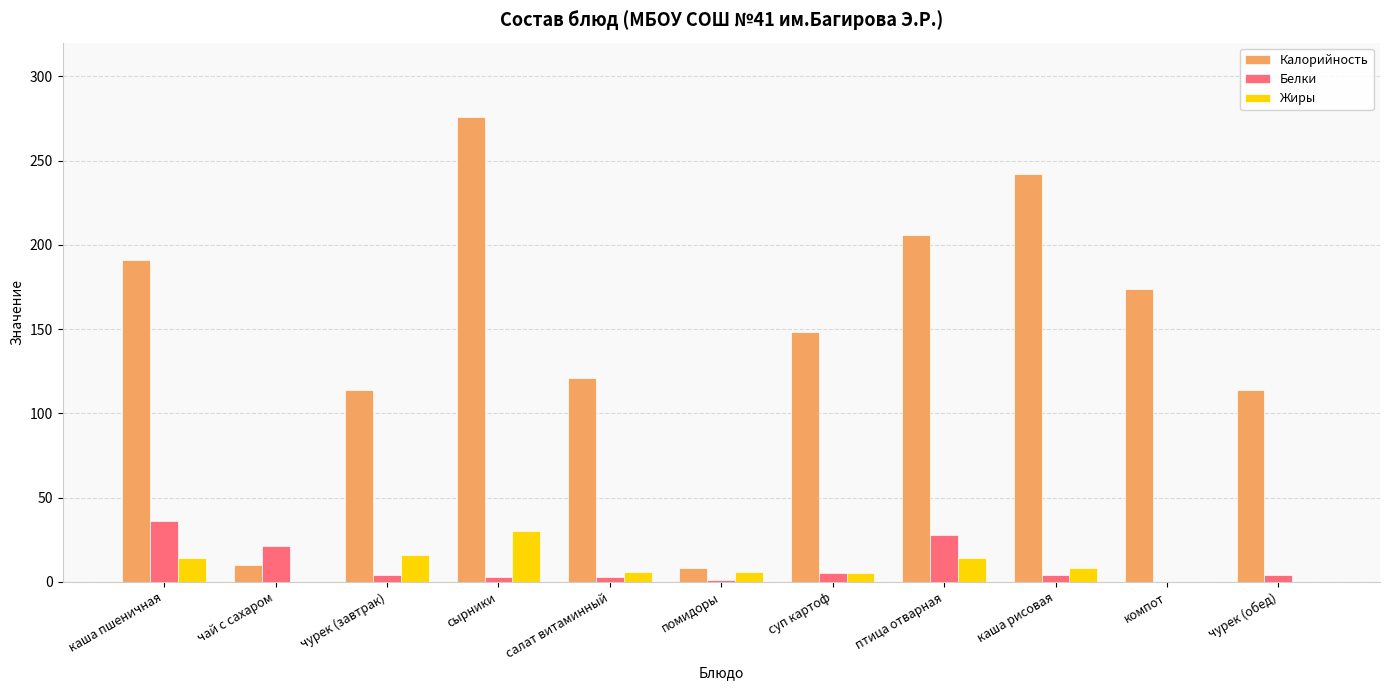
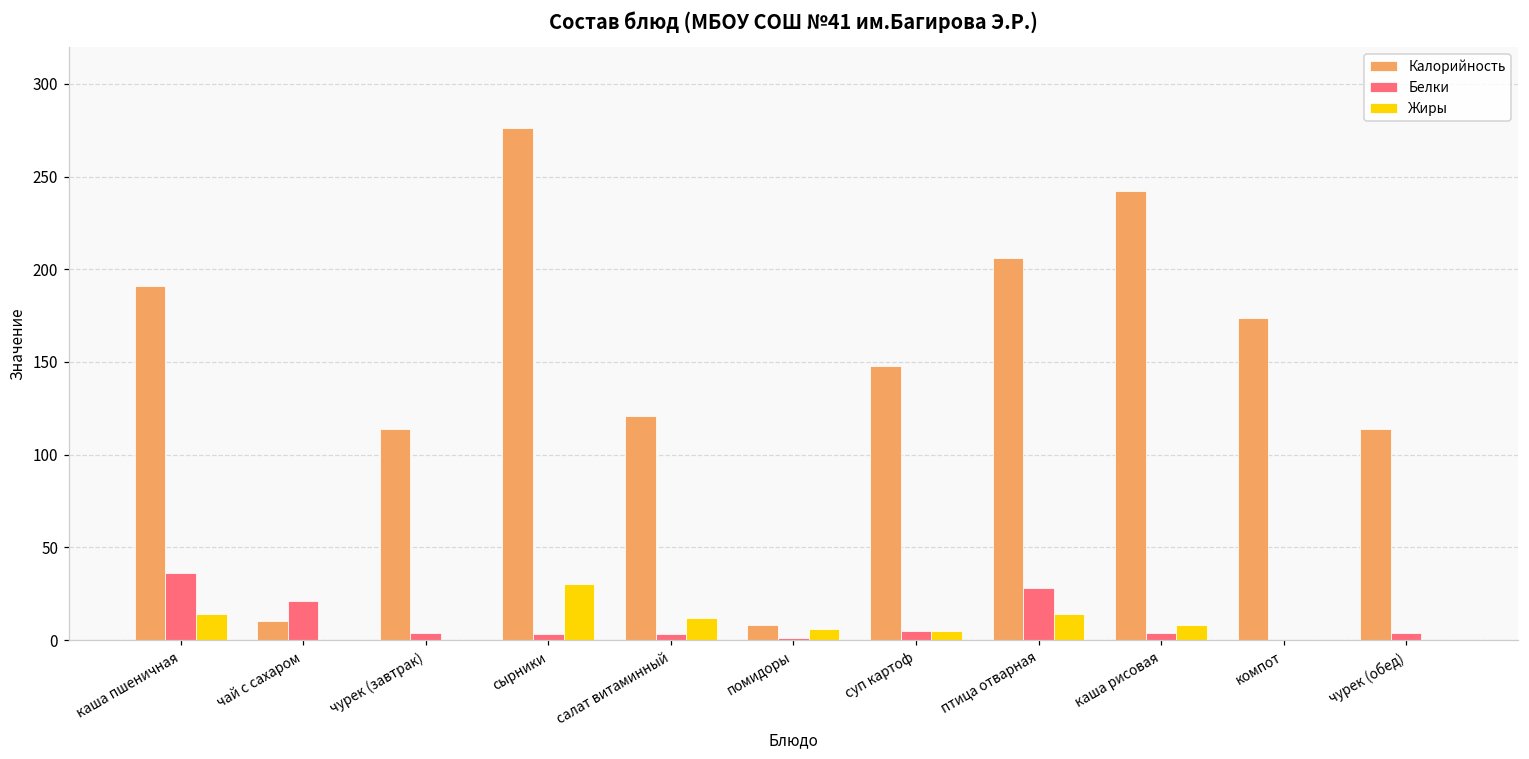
Жиры, чурек (завтрак): 16 -> 0
Жиры, салат витаминный: 6 -> 12
